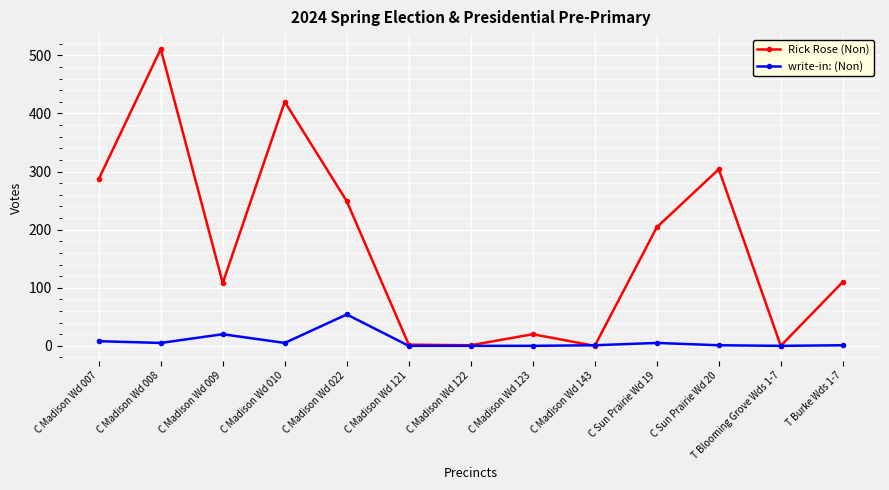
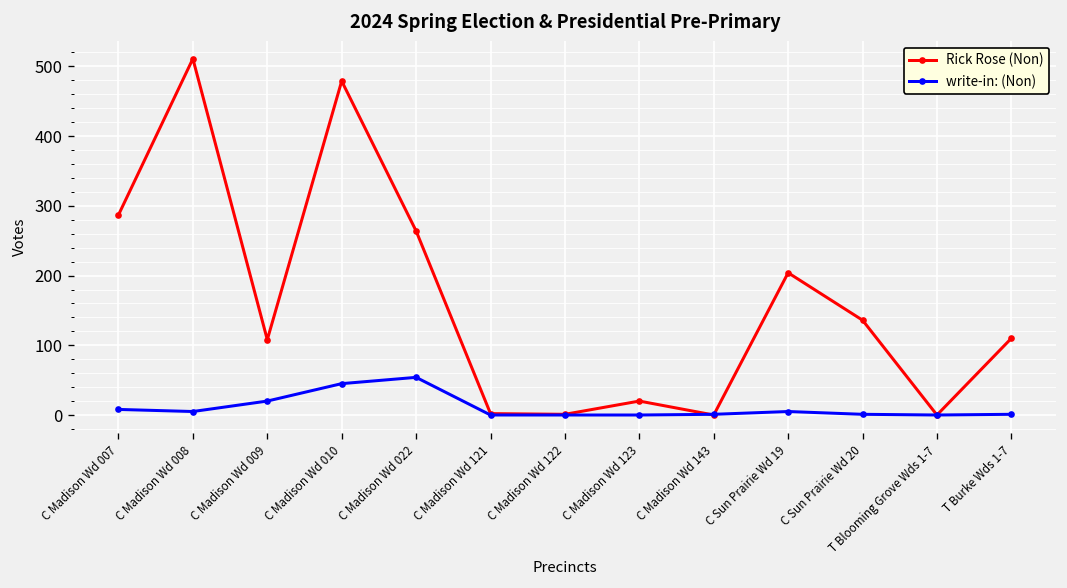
Rick Rose (Non), C Madison Wd 010: 420 -> 480
write-in: (Non), C Madison Wd 010: 10 -> 50
Rick Rose (Non), C Madison Wd 022: 250 -> 260
Rick Rose (Non), C Sun Prairie Wd 20: 300 -> 140
